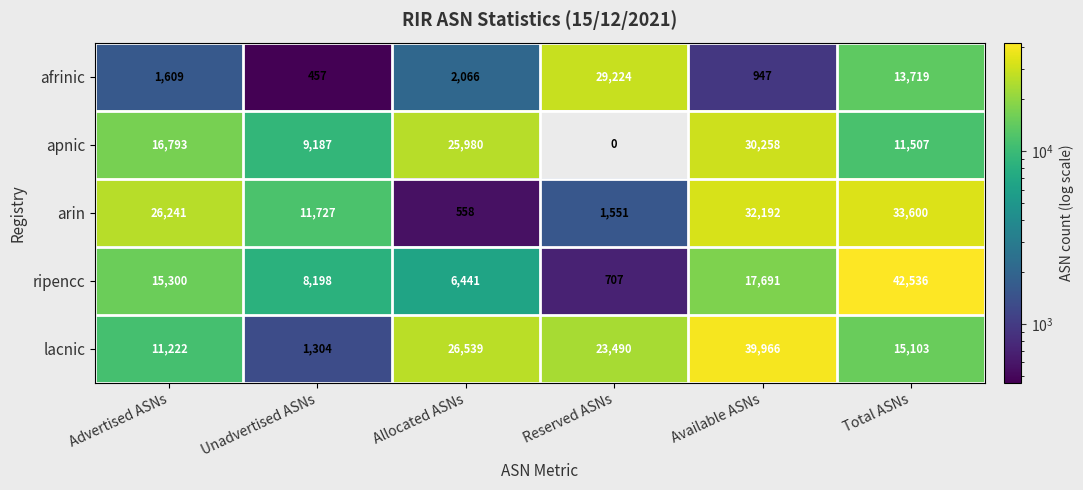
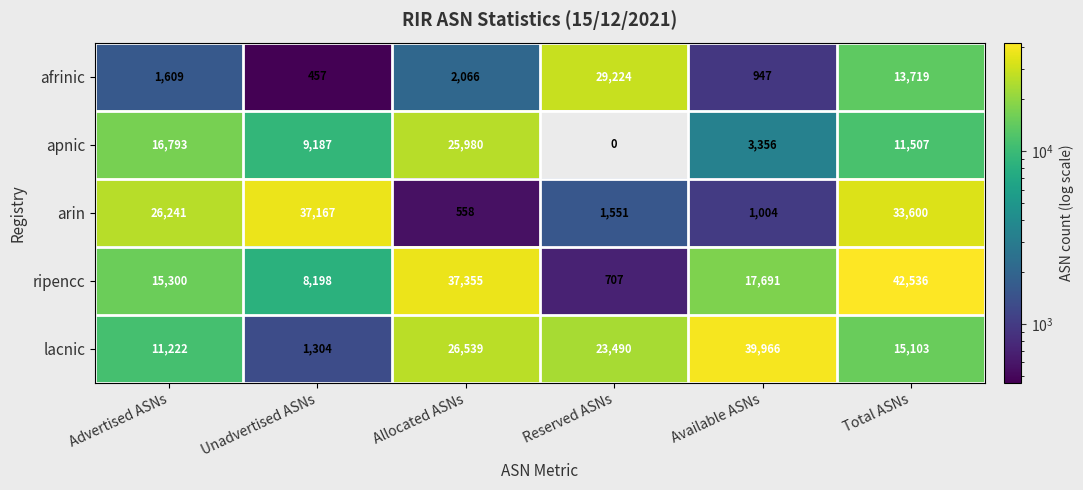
apnic, Available ASNs: 30,258 -> 3,356
arin, Unadvertised ASNs: 11,727 -> 37,167
arin, Available ASNs: 32,192 -> 1,004
ripencc, Allocated ASNs: 6,441 -> 37,355
